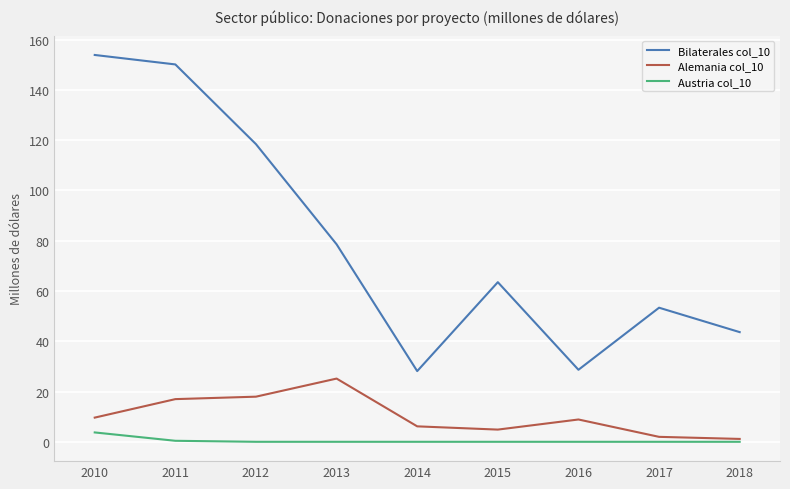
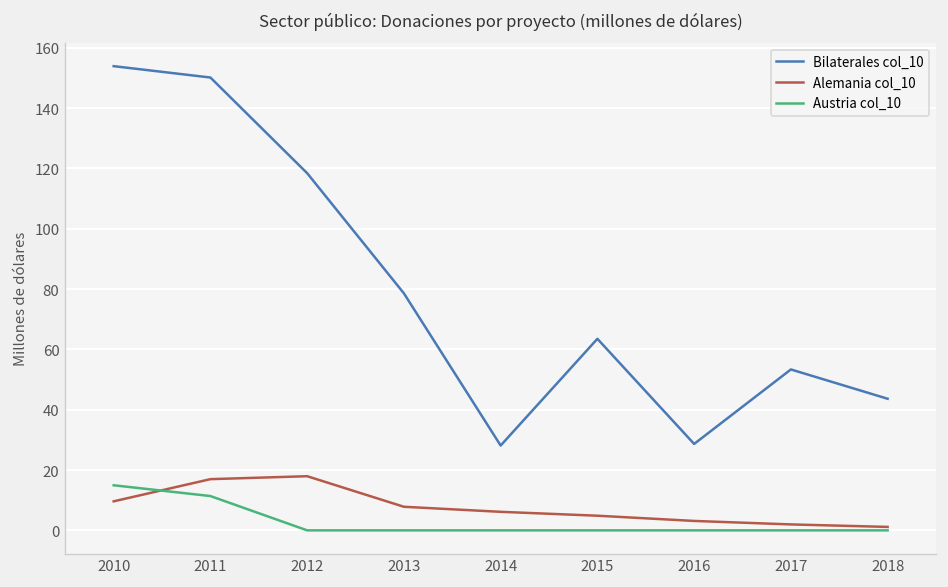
Austria col_10, 2010: 4 -> 15
Austria col_10, 2011: 0 -> 11
Alemania col_10, 2013: 25 -> 8
Alemania col_10, 2016: 9 -> 3
